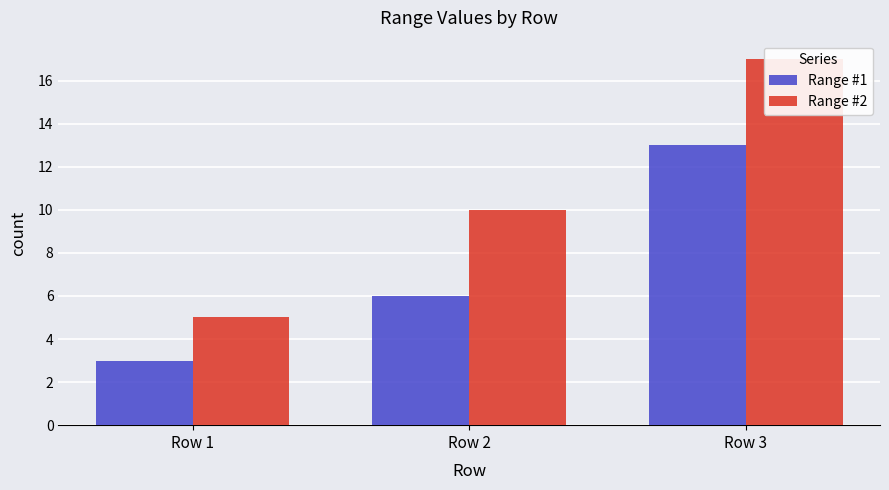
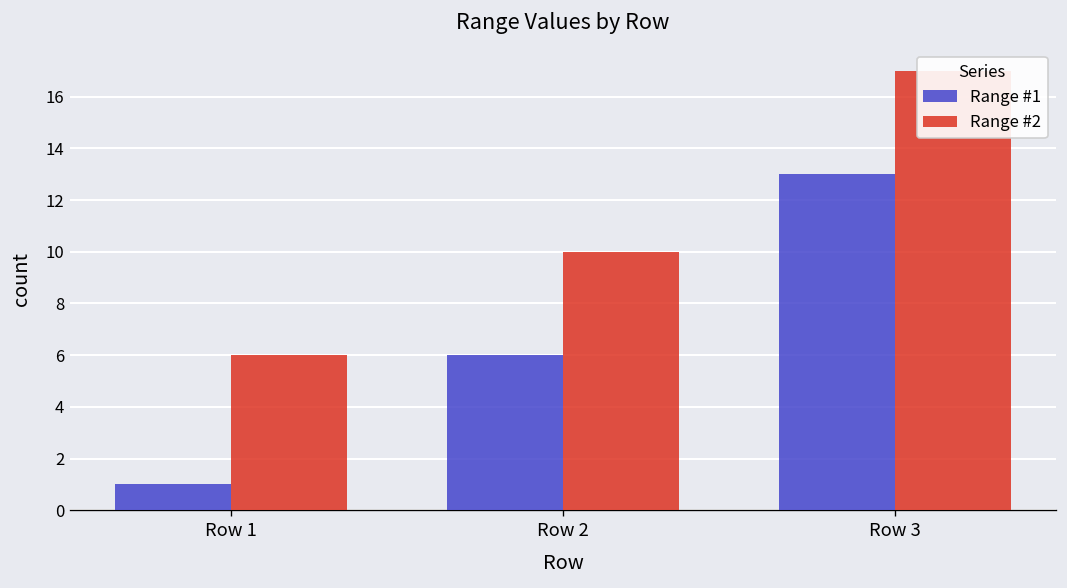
Range #1, Row 1: 3 -> 1
Range #2, Row 1: 5 -> 6
